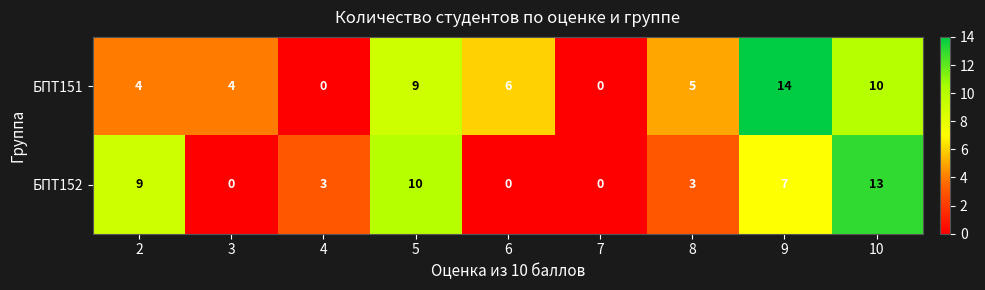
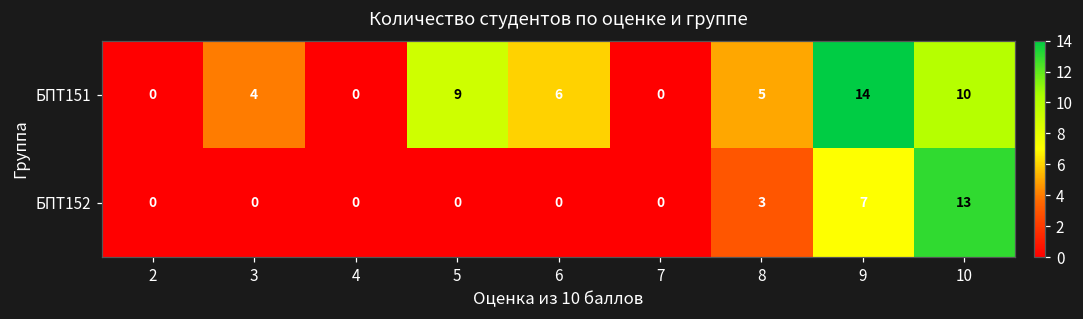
БПТ151, 2: 4 -> 0
БПТ152, 2: 9 -> 0
БПТ152, 4: 3 -> 0
БПТ152, 5: 10 -> 0
